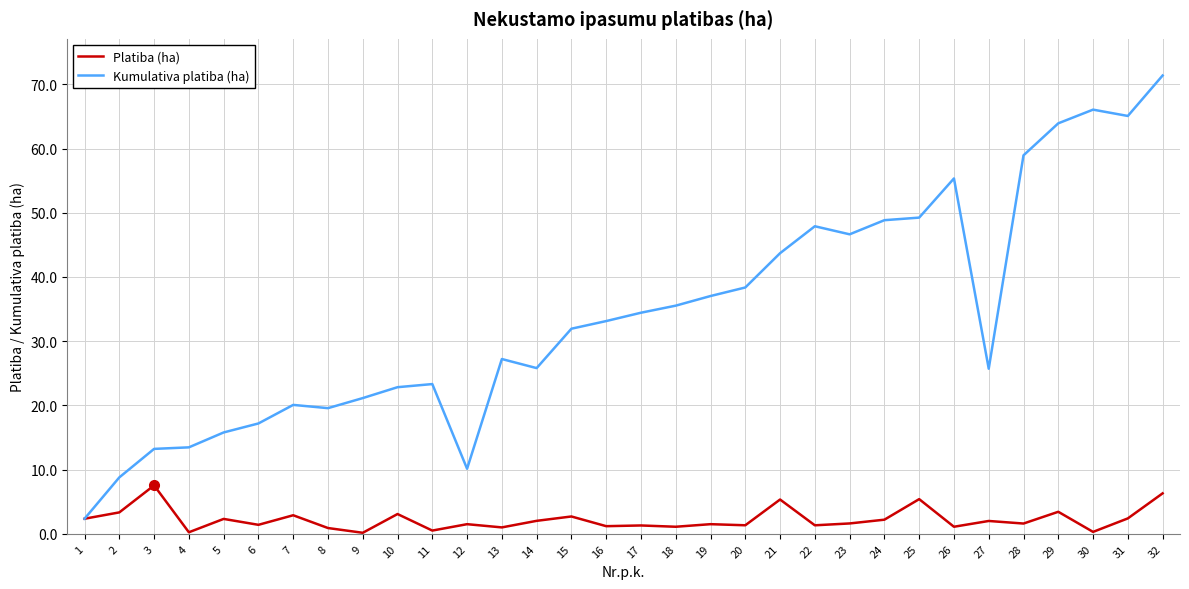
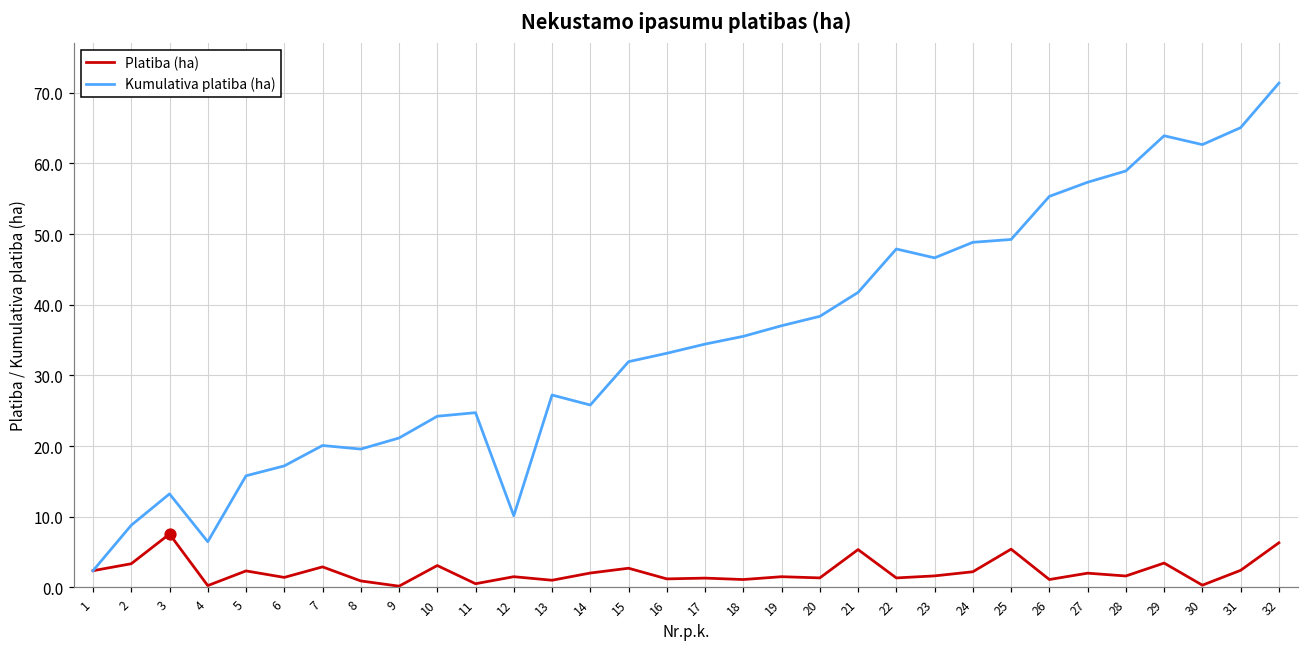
Kumulativa platiba (ha), 4: 13 -> 6
Kumulativa platiba (ha), 10: 23 -> 24
Kumulativa platiba (ha), 11: 23 -> 25
Kumulativa platiba (ha), 21: 44 -> 42
Kumulativa platiba (ha), 27: 26 -> 57
Kumulativa platiba (ha), 30: 66 -> 63
